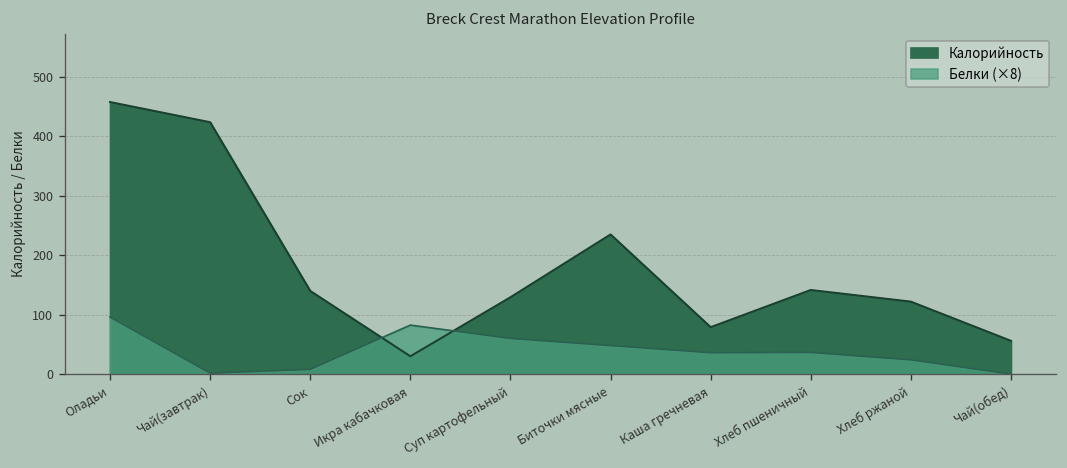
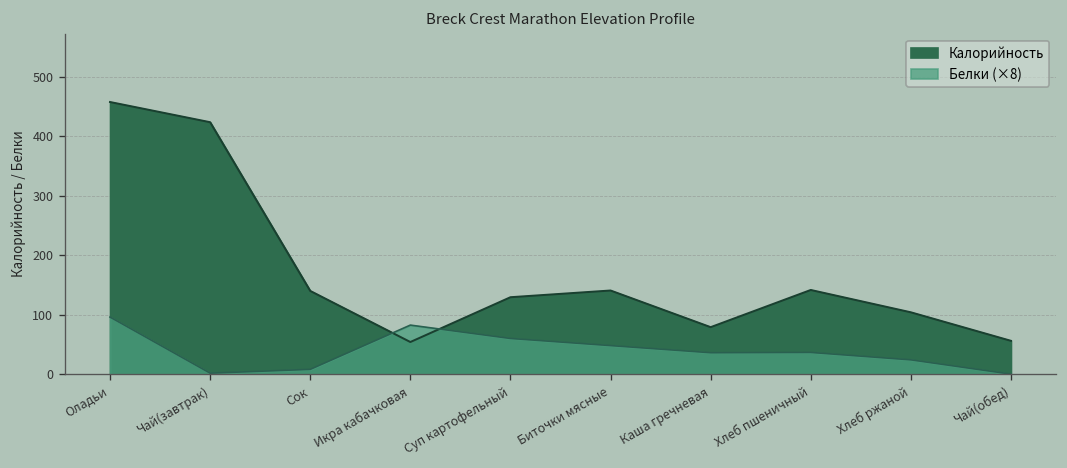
Калорийность, Икра кабачковая: 30 -> 50
Калорийность, Биточки мясные: 240 -> 140
Калорийность, Хлеб ржаной: 120 -> 100
